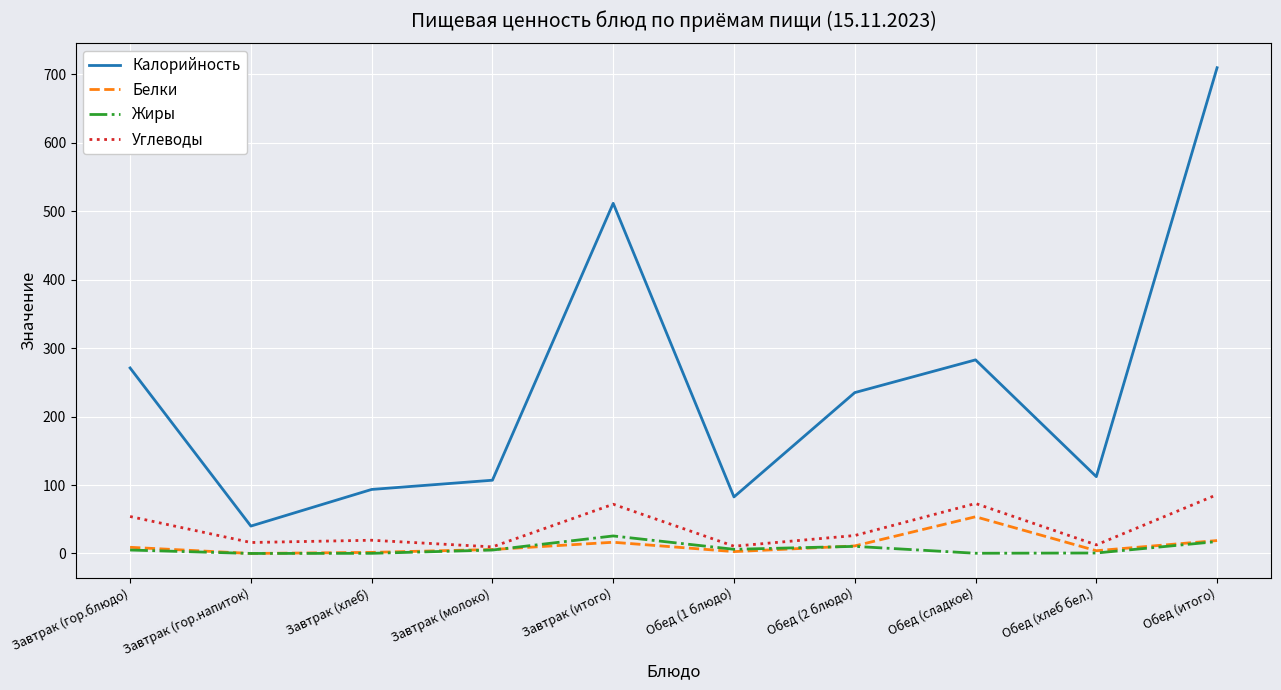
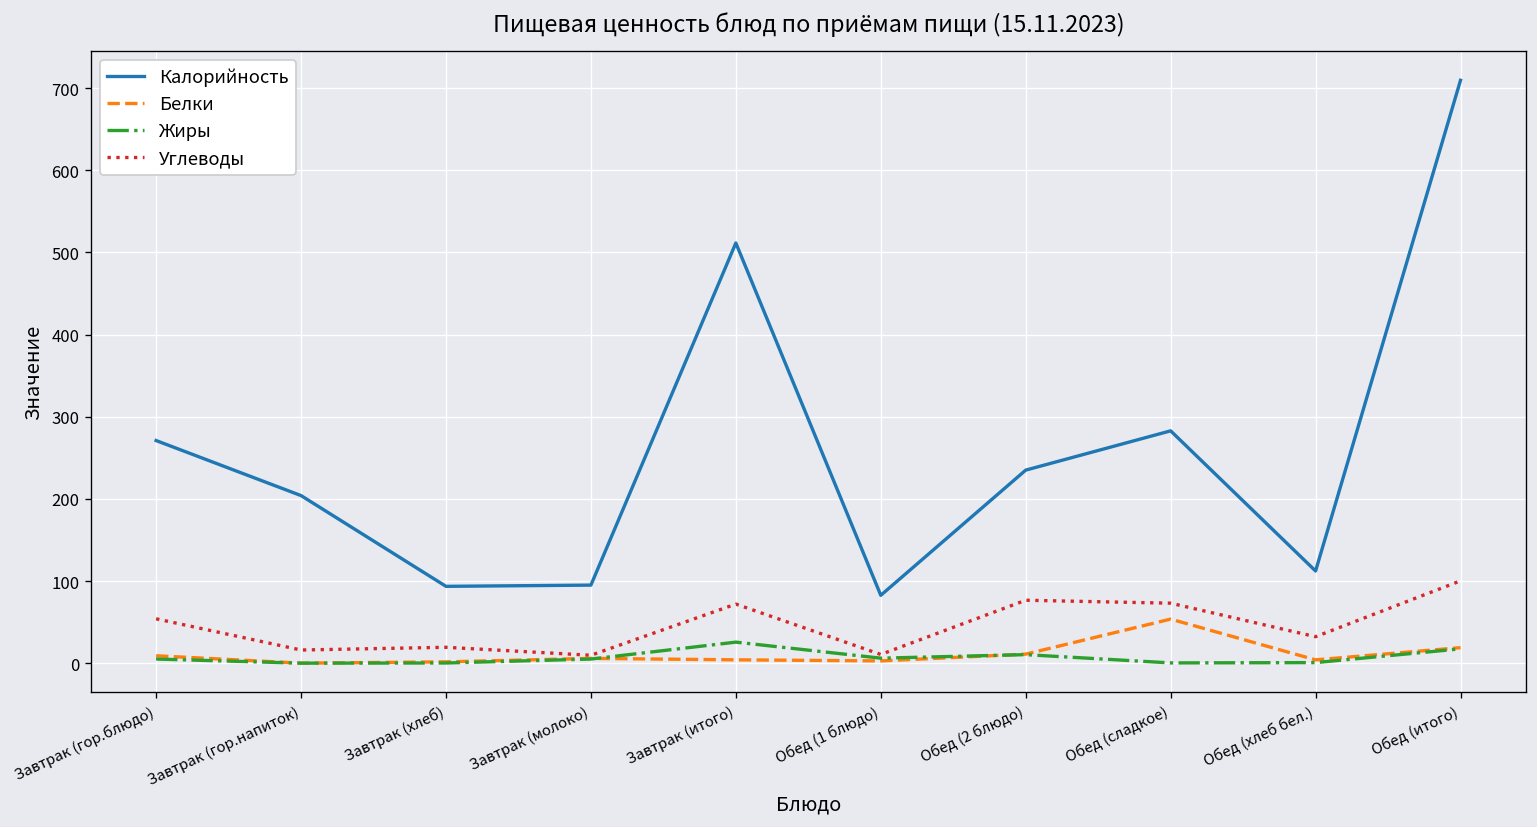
Калорийность, Завтрак (гор.напиток): 40 -> 200
Калорийность, Завтрак (молоко): 110 -> 100
Белки, Завтрак (итого): 20 -> 0
Углеводы, Обед (2 блюдо): 30 -> 80
Углеводы, Обед (хлеб бел.): 10 -> 30
Углеводы, Обед (итого): 90 -> 100
